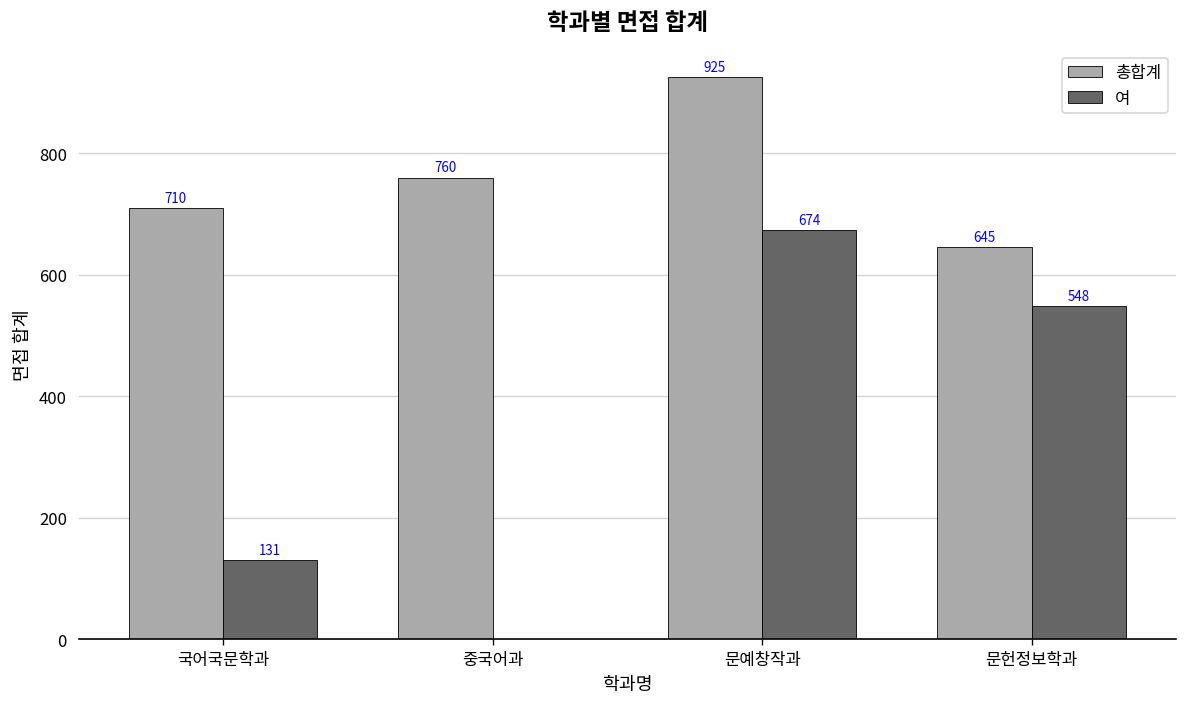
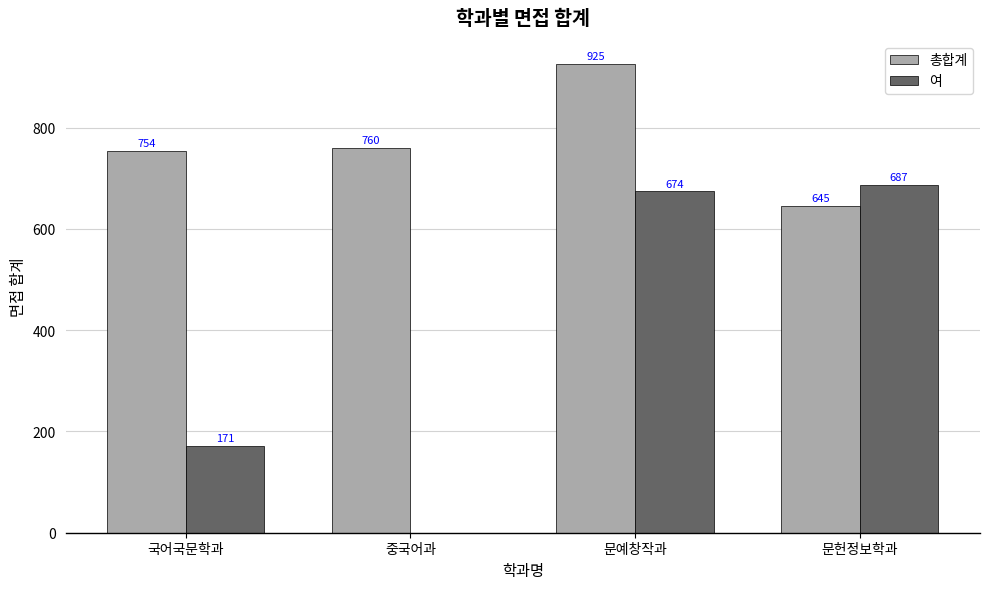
총합계, 국어국문학과: 710 -> 754
여, 국어국문학과: 131 -> 171
여, 문헌정보학과: 548 -> 687
